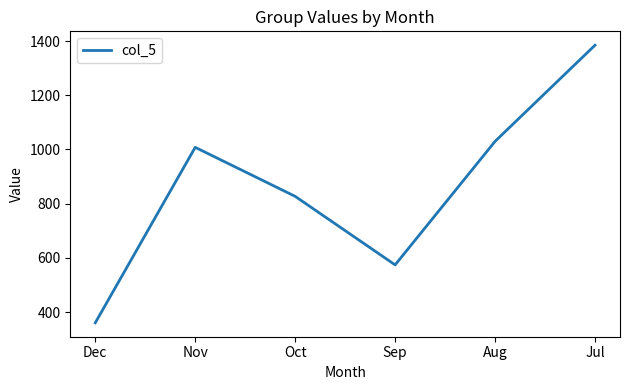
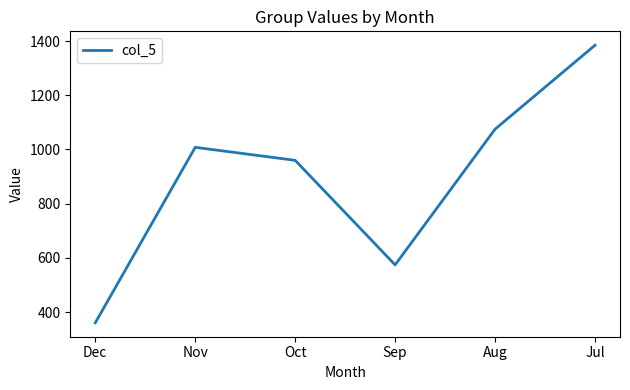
Oct: 830 -> 960
Aug: 1030 -> 1080
